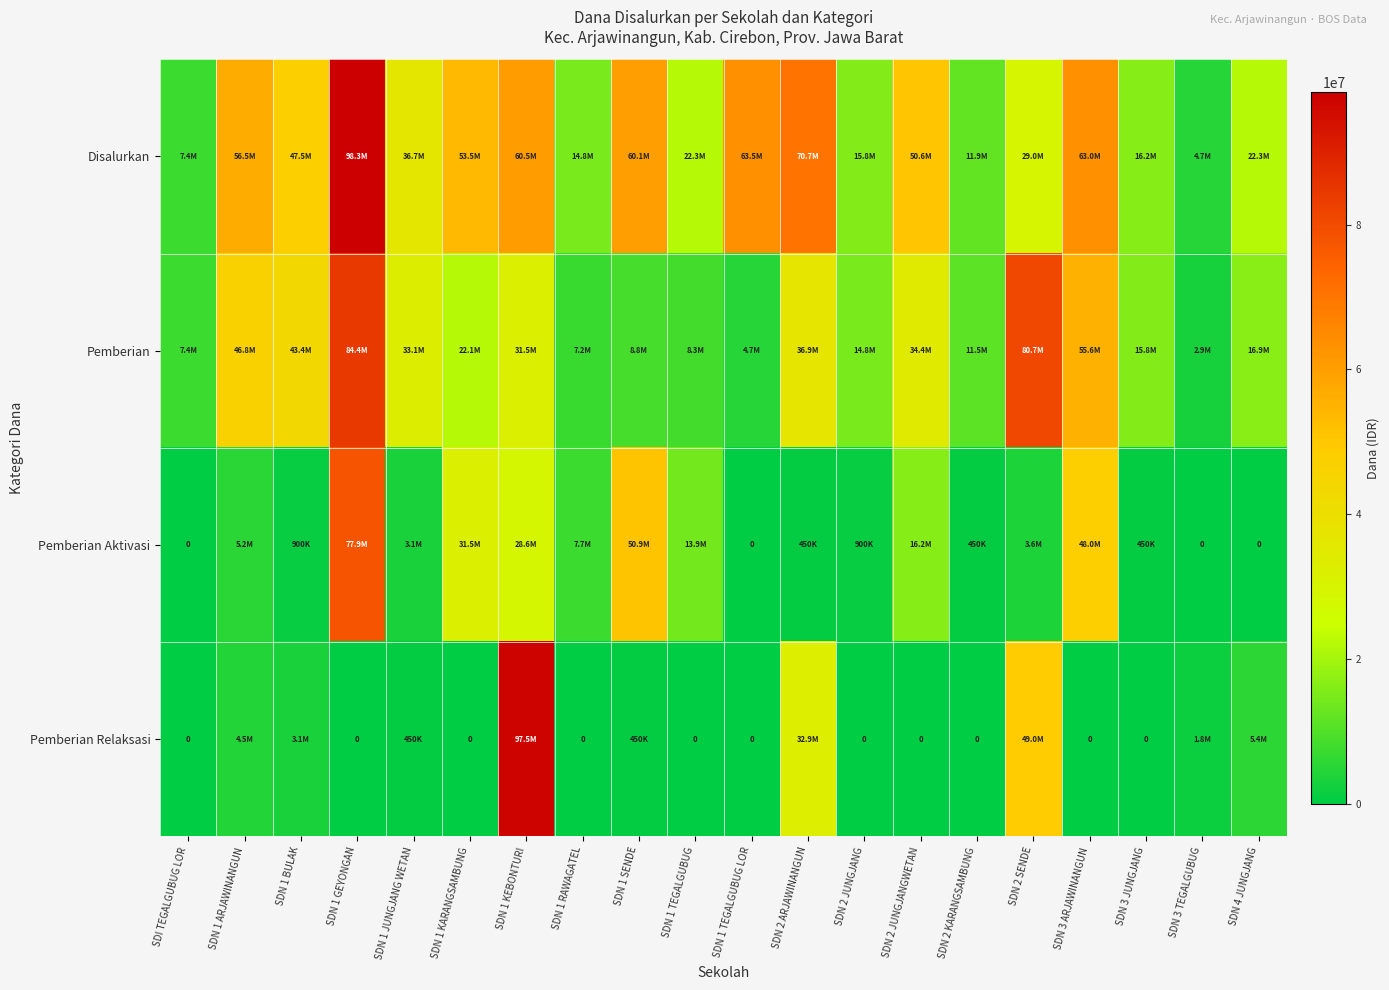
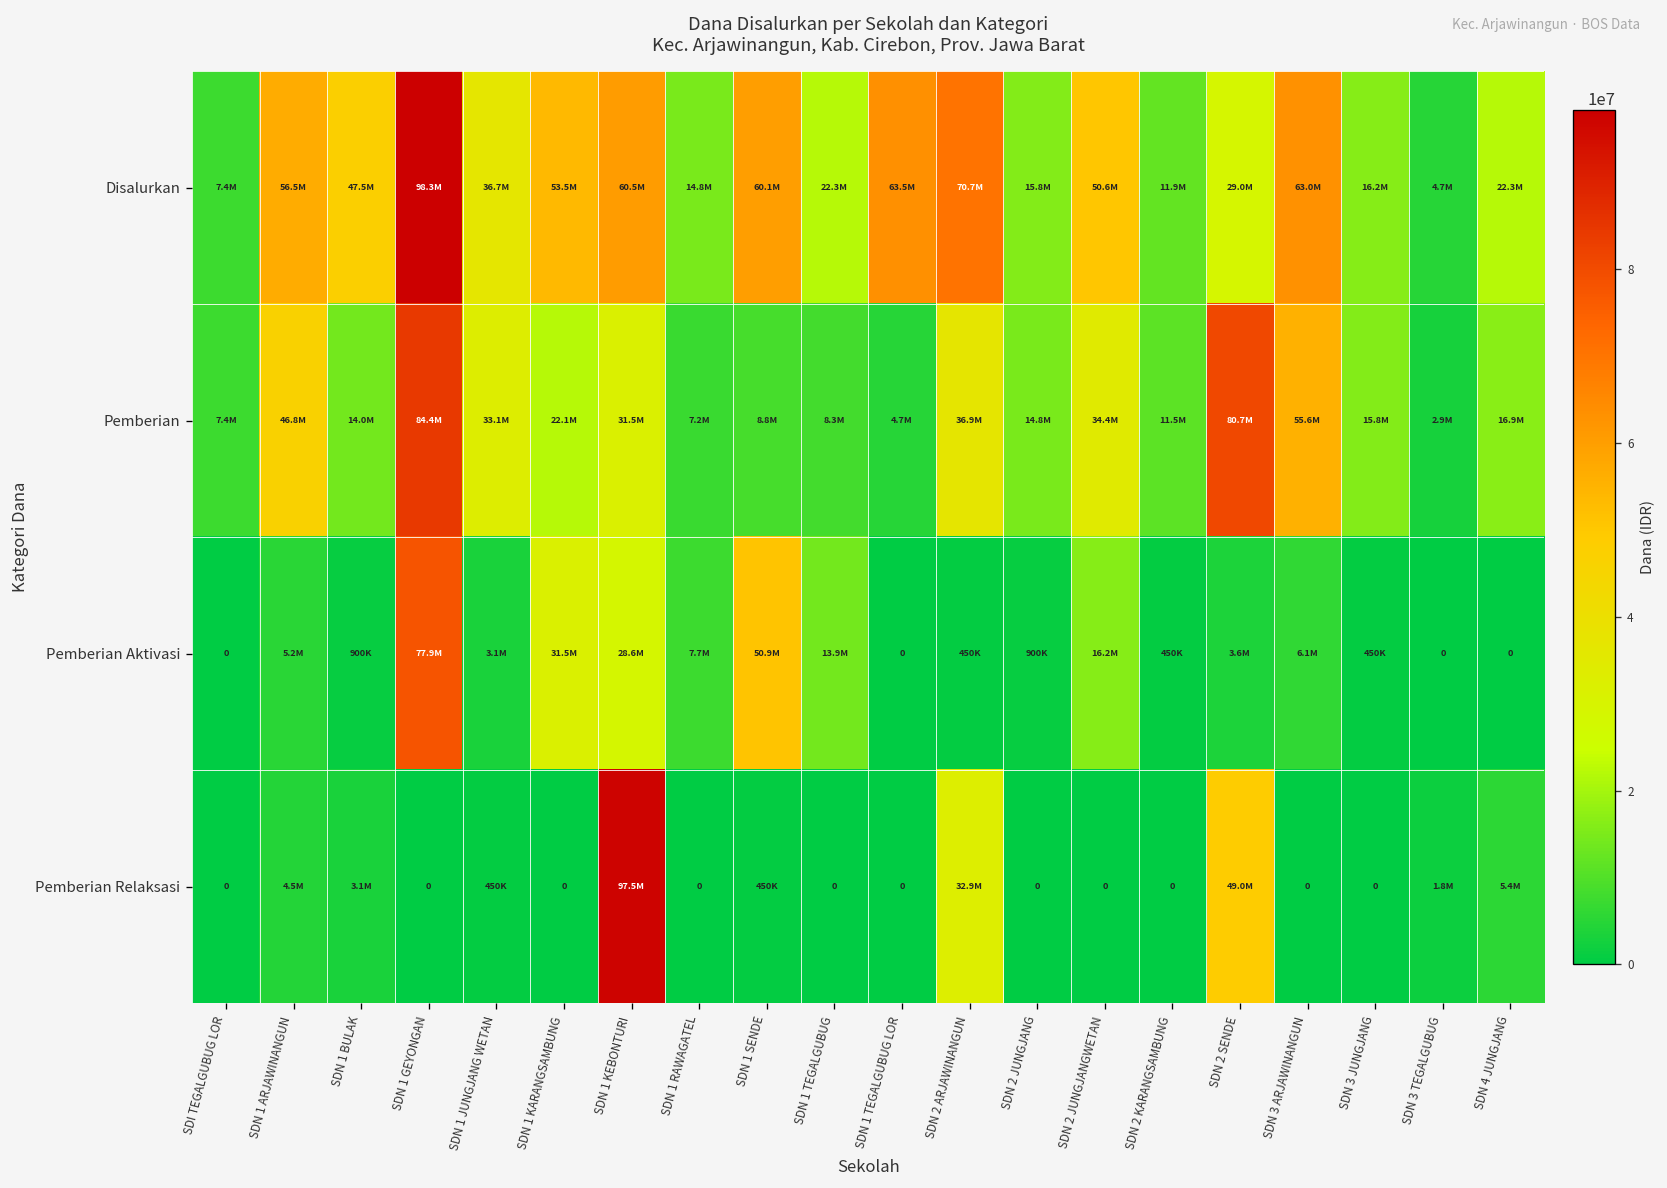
Pemberian, SDN 1 BULAK: 43.4M -> 14.0M
Pemberian Aktivasi, SDN 3 ARJAWINANGUN: 48.0M -> 6.1M
